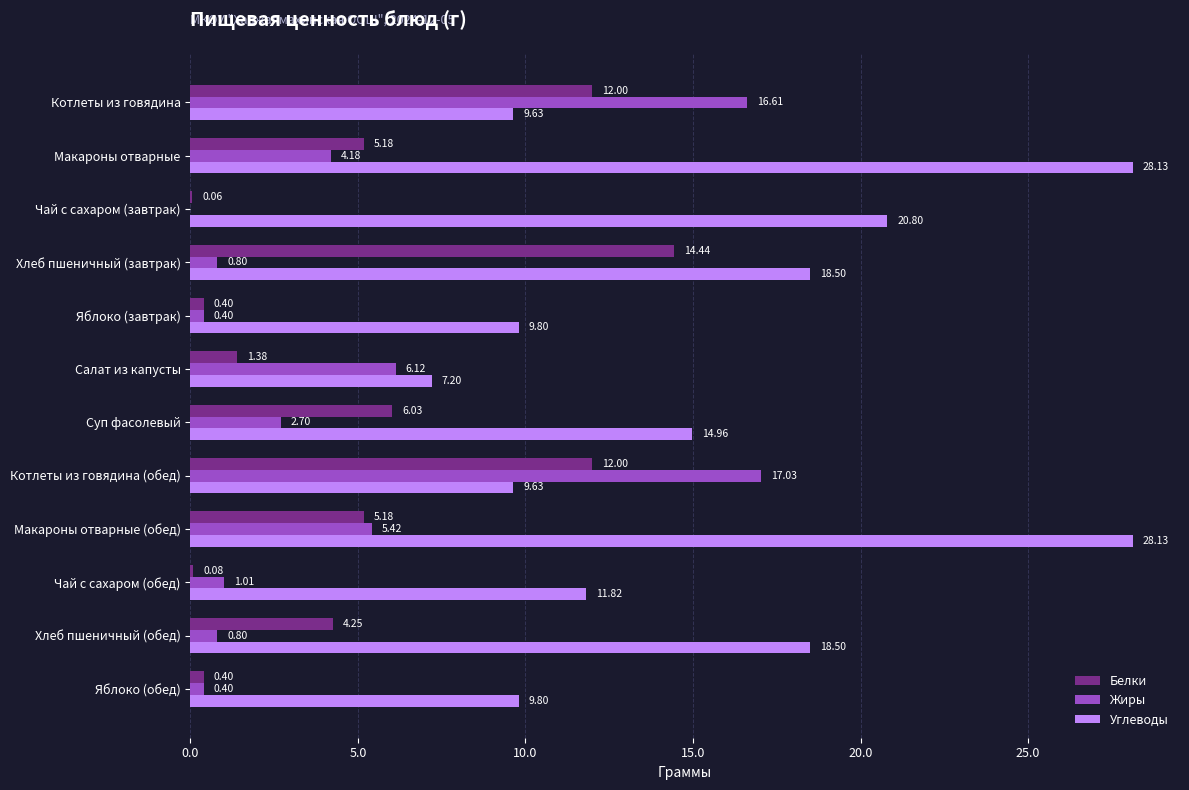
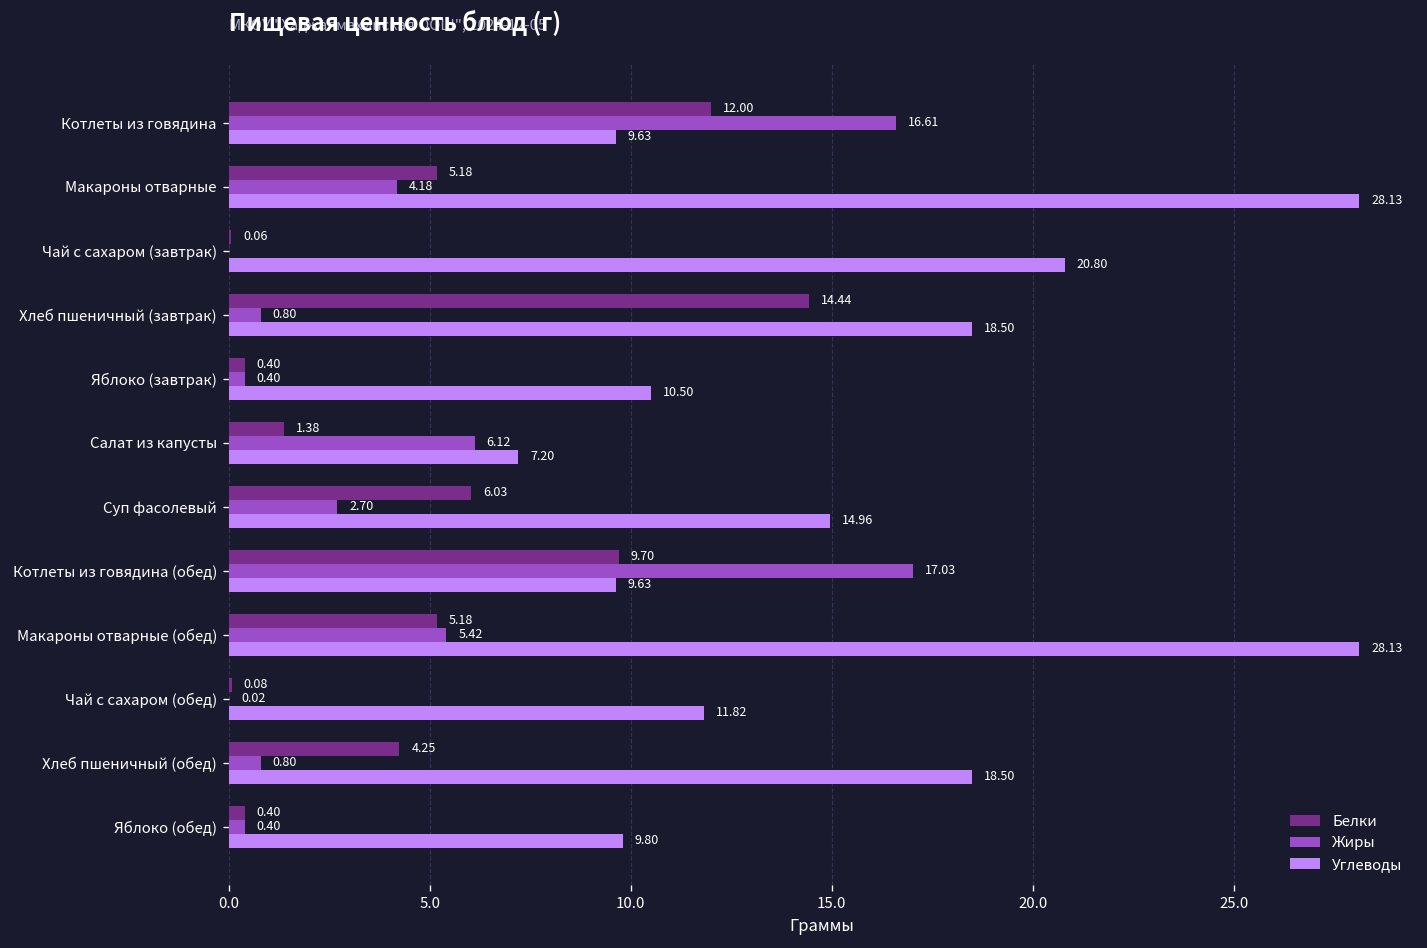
Углеводы, Яблоко (завтрак): 9.80 -> 10.50
Белки, Котлеты из говядина (обед): 12.00 -> 9.70
Жиры, Чай с сахаром (обед): 1.01 -> 0.02
